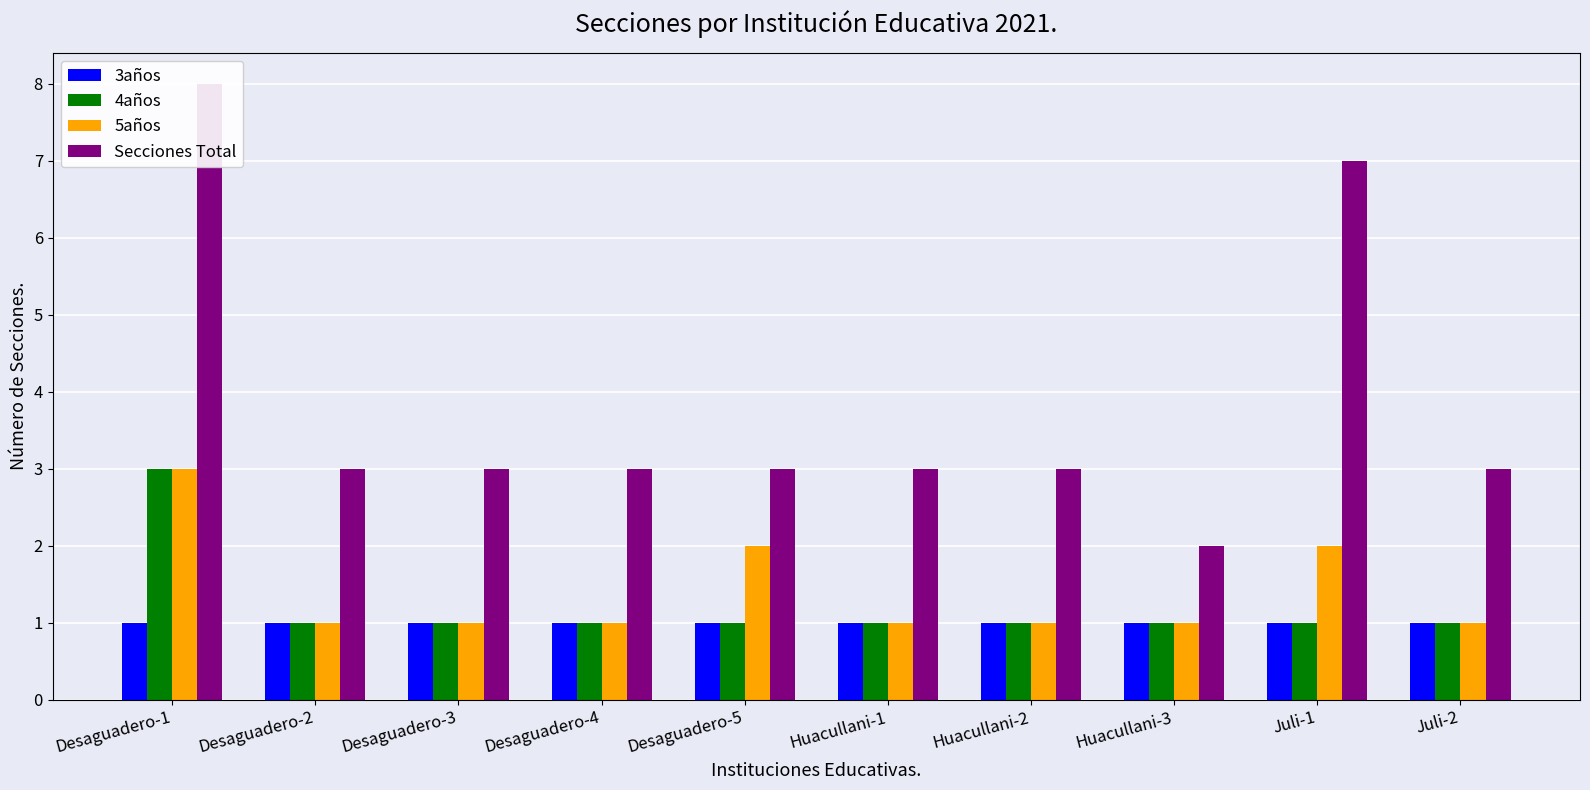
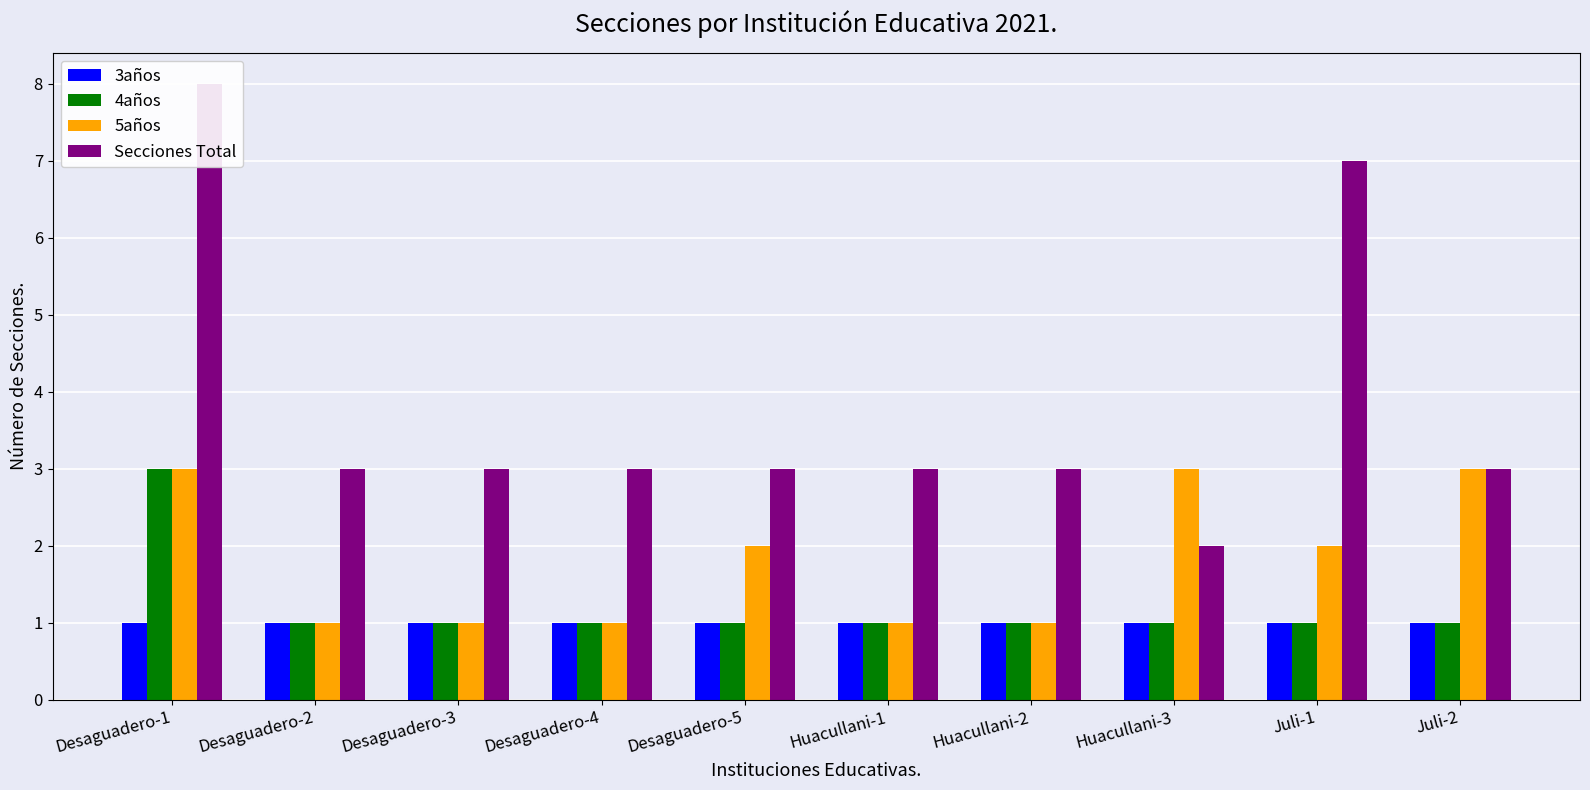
5años, Huacullani-3: 1 -> 3
5años, Juli-2: 1 -> 3
